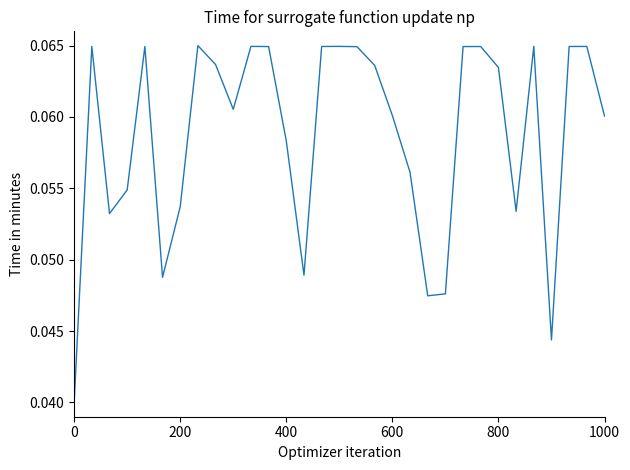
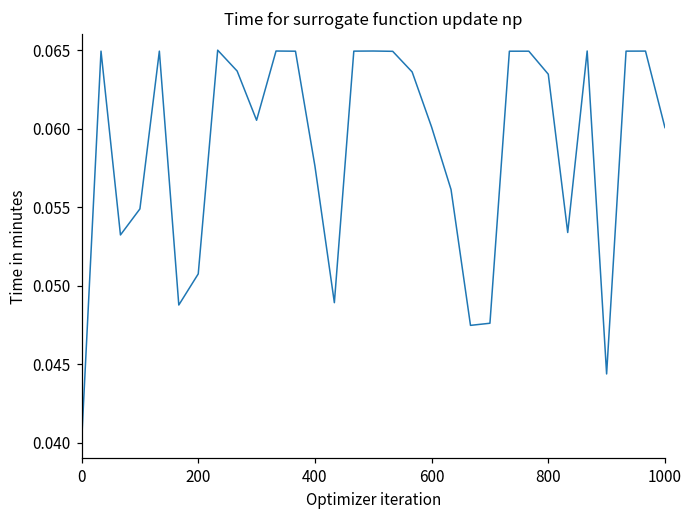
200: 0.0537 -> 0.0508
400: 0.0583 -> 0.0576
